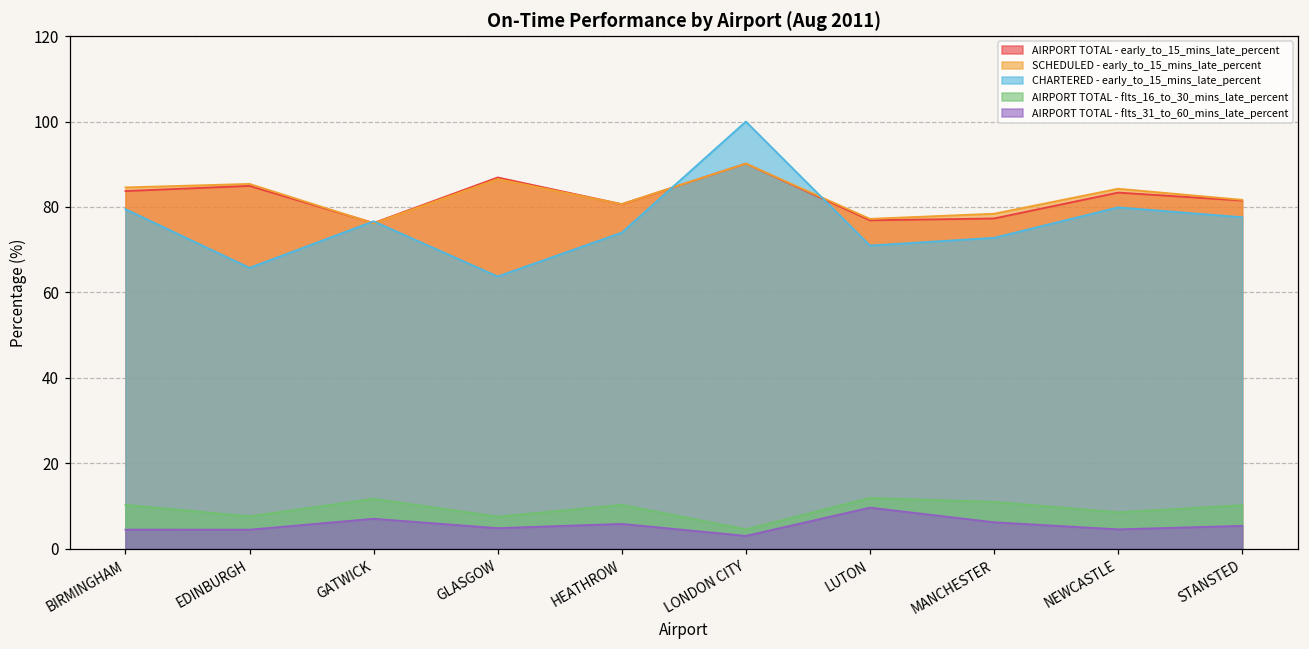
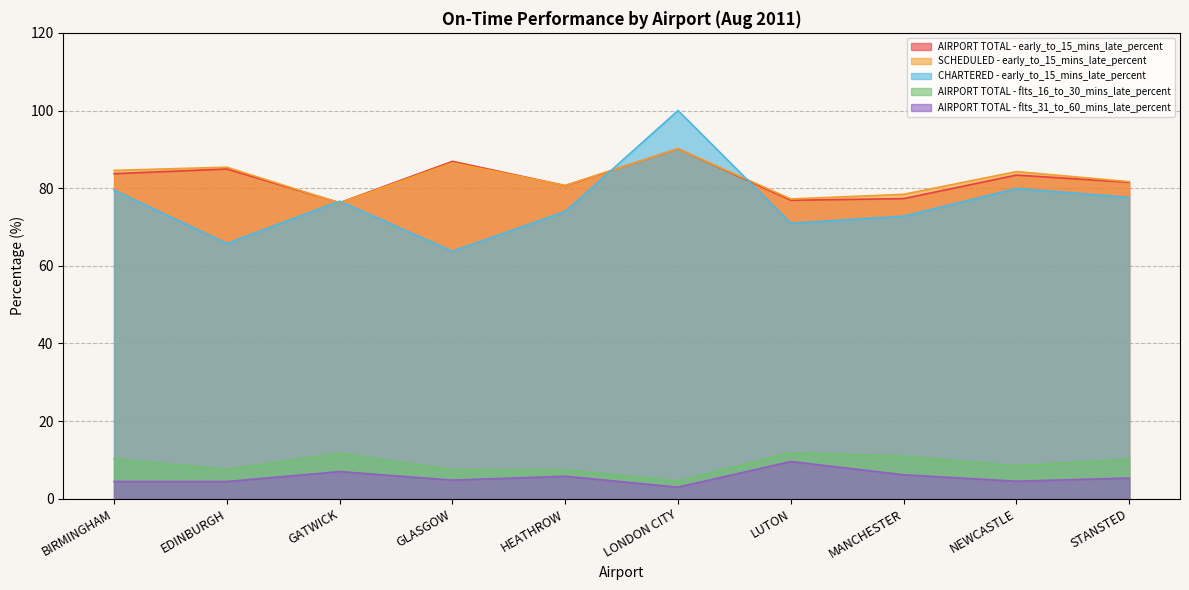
AIRPORT TOTAL - flts_16_to_30_mins_late_percent, HEATHROW: 10 -> 7
